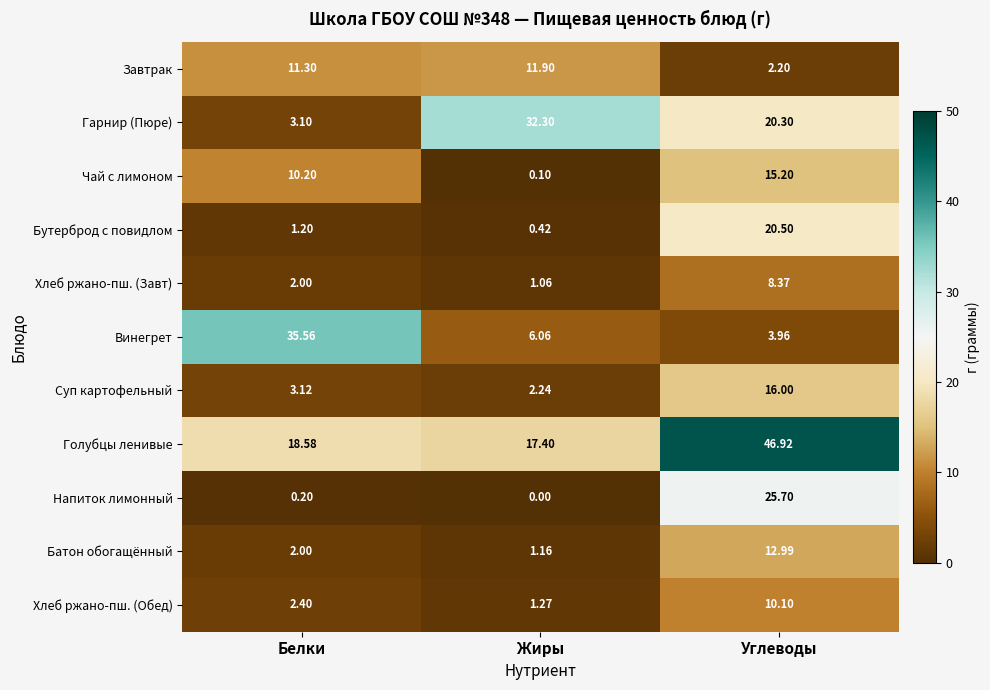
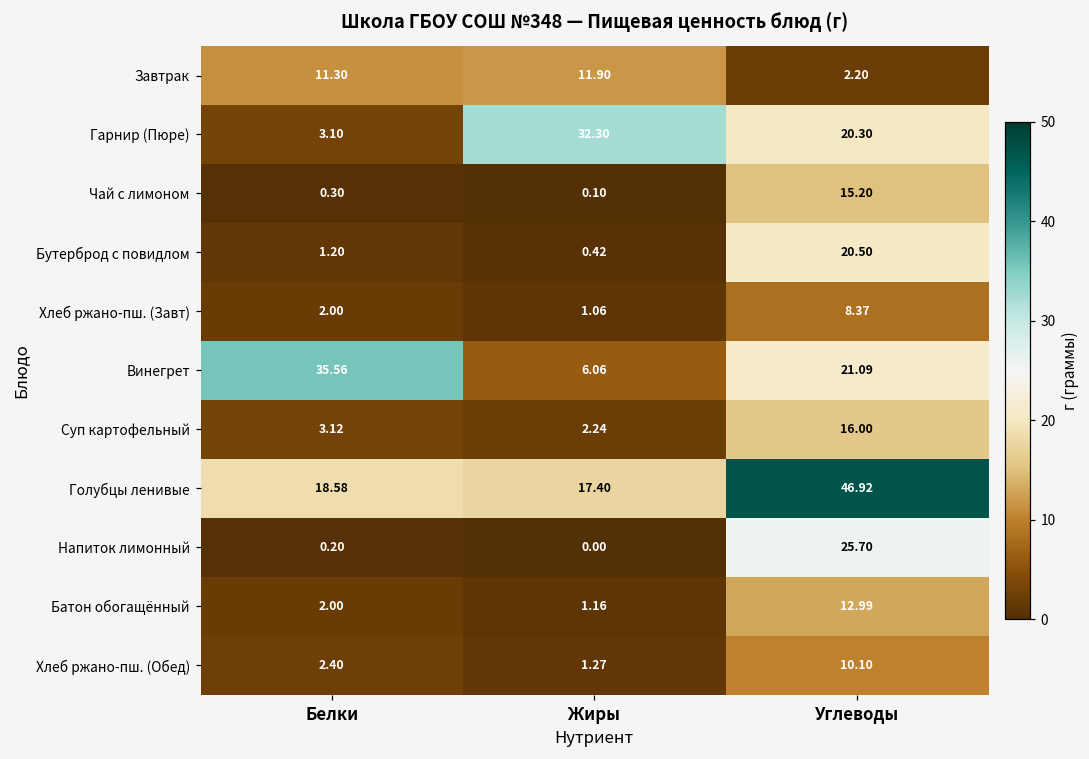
Чай с лимоном, Белки: 10.20 -> 0.30
Винегрет, Углеводы: 3.96 -> 21.09
